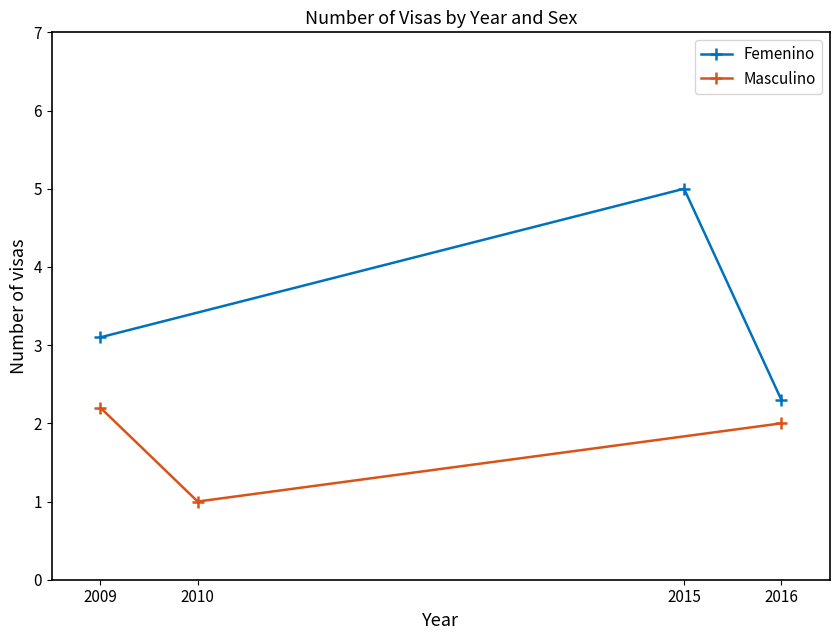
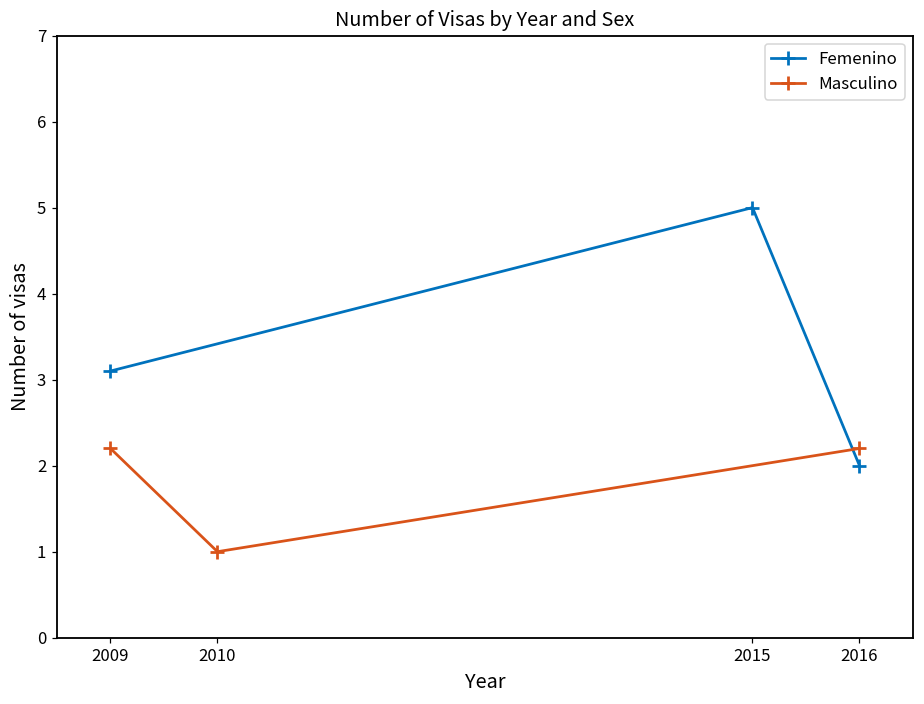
Femenino, 2016: 2.3 -> 2.0
Masculino, 2016: 2.0 -> 2.2
